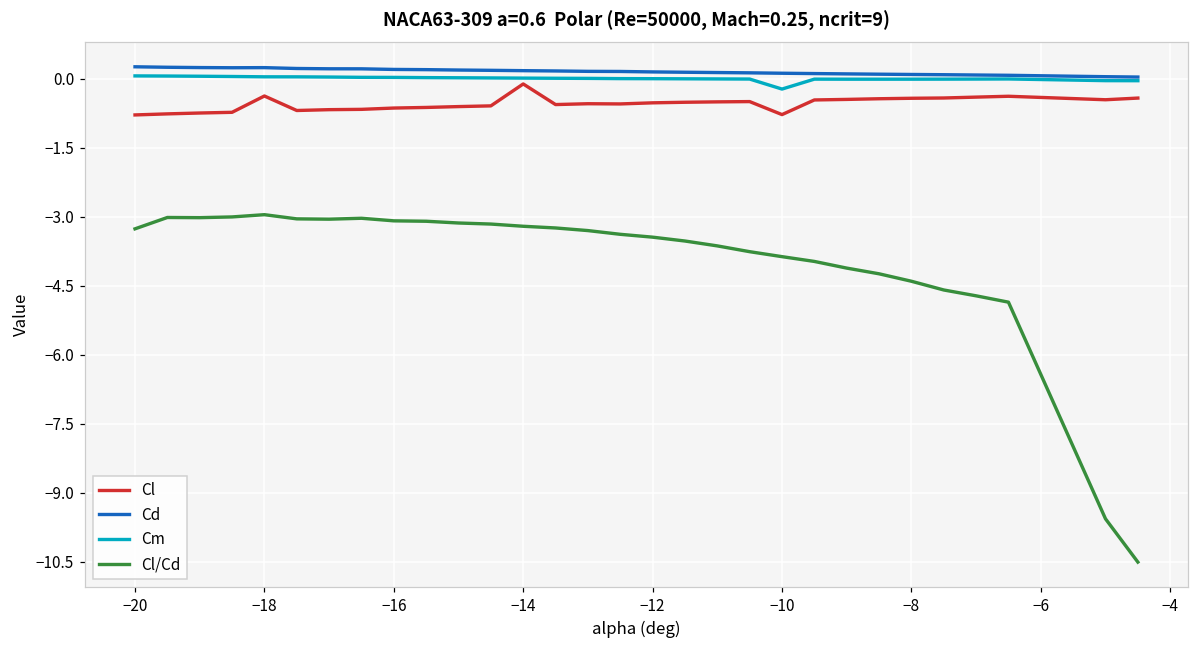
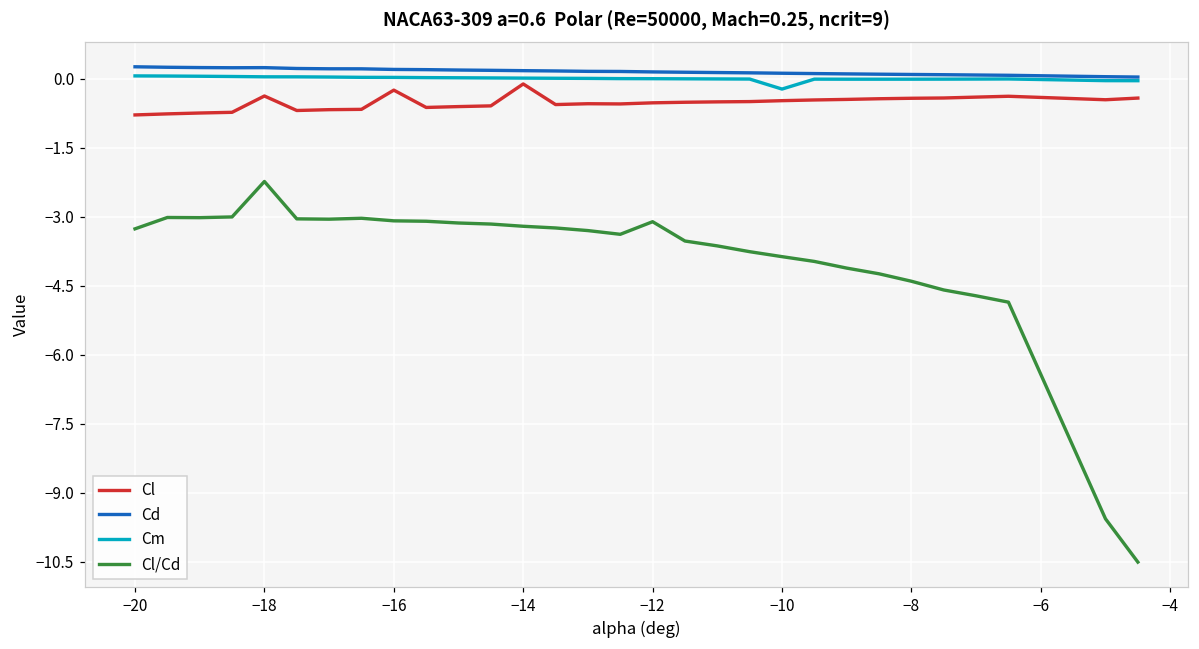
Cl/Cd, −18: -3.0 -> -2.2
Cl, −16: -0.6 -> -0.2
Cl/Cd, −12: -3.4 -> -3.1
Cl, −10: -0.8 -> -0.5
